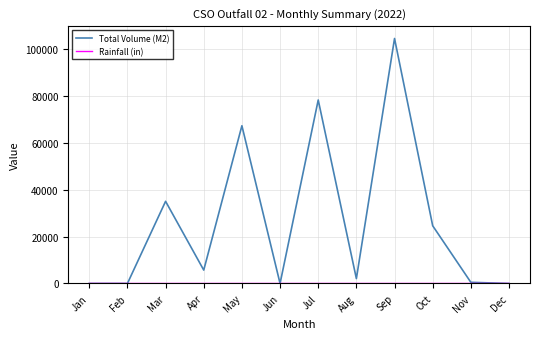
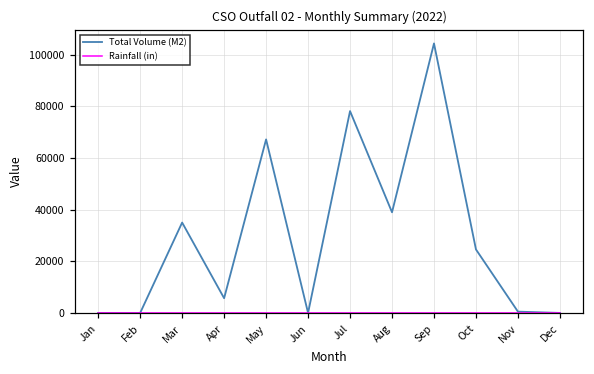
Total Volume (M2), Aug: 2000 -> 39000
